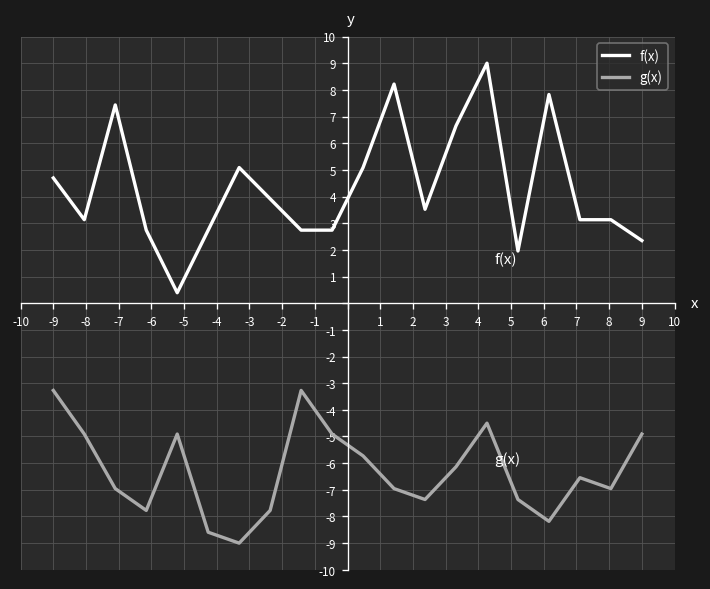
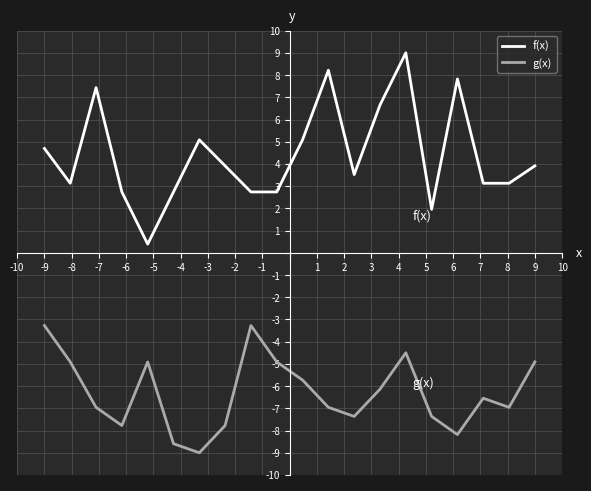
f(x), 9: 2.3 -> 3.9
